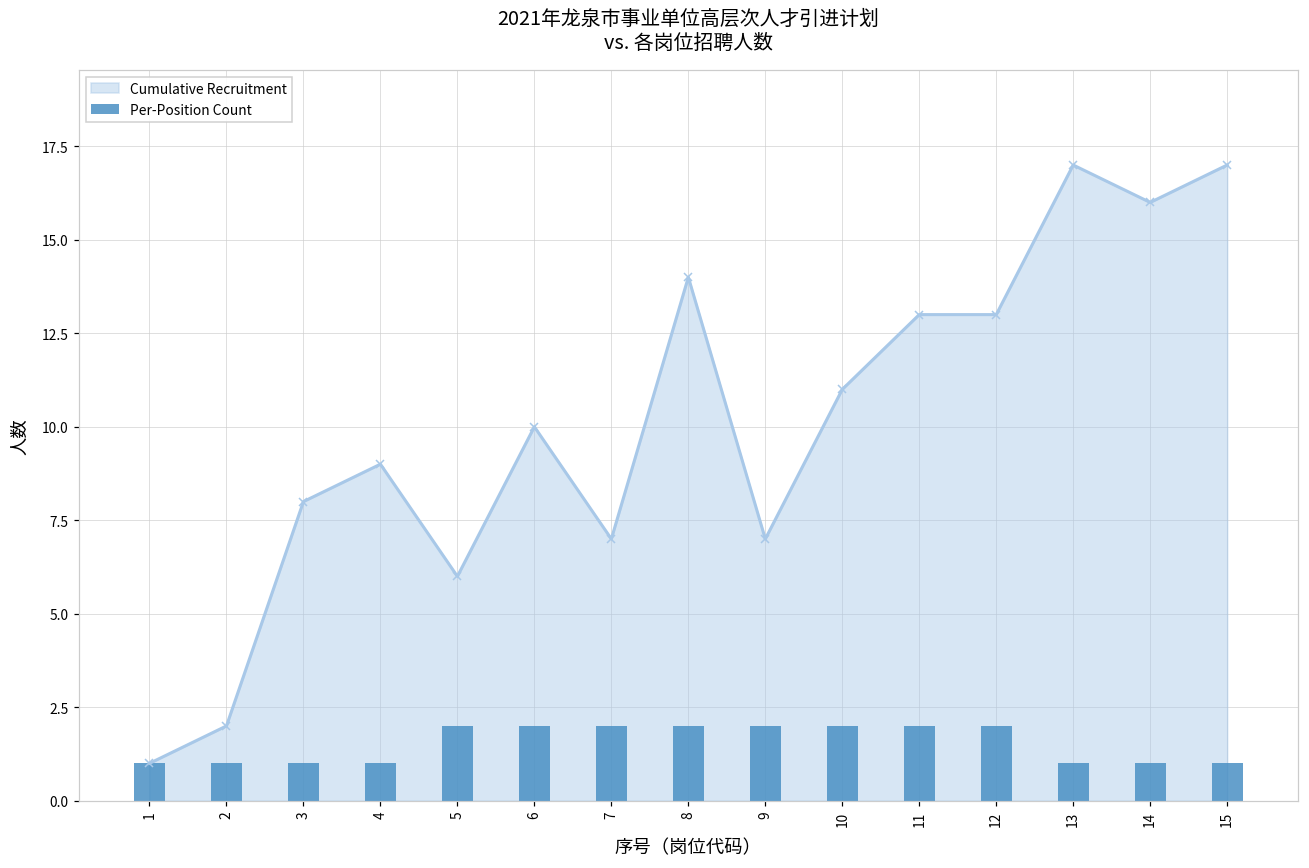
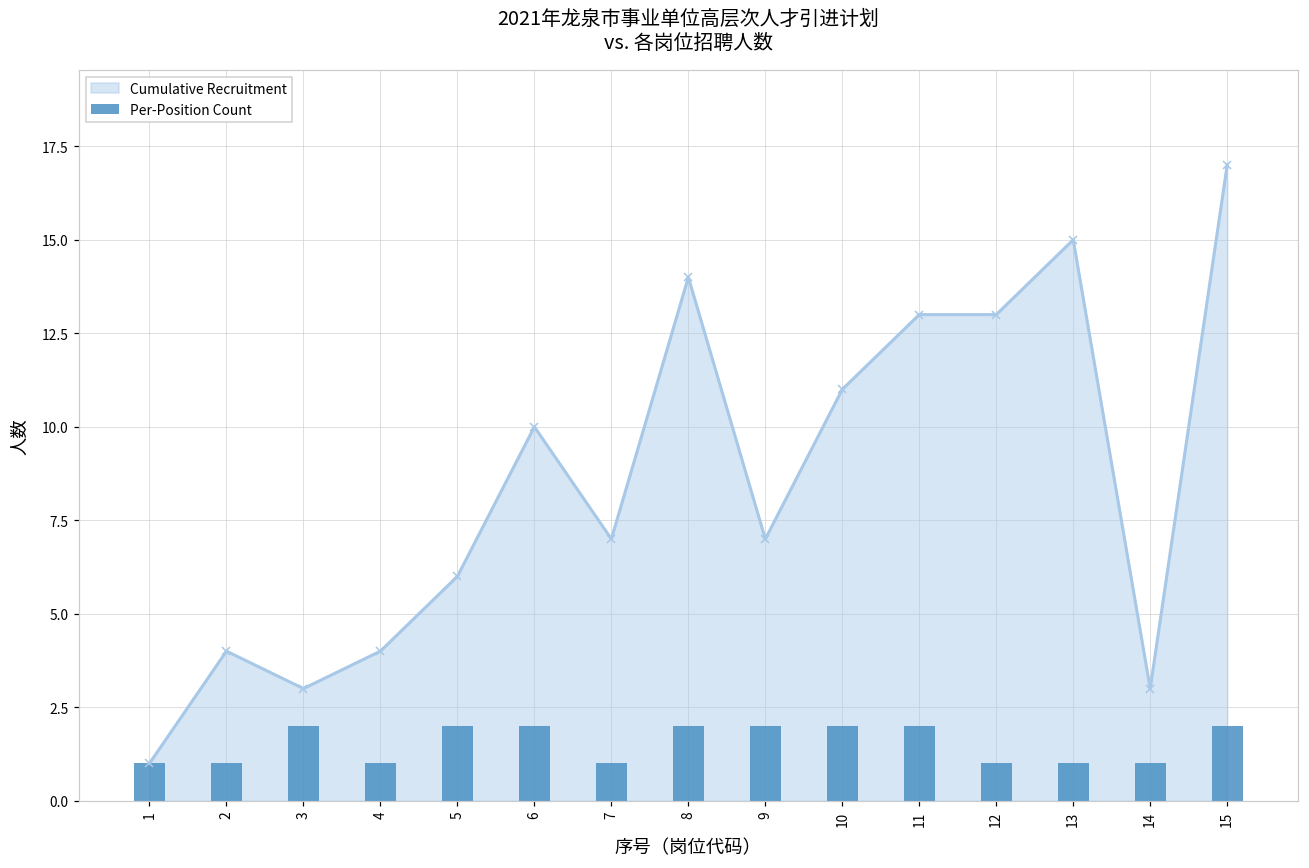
Cumulative Recruitment, 2: 2 -> 4
Cumulative Recruitment, 3: 8 -> 3
Per-Position Count, 3: 1 -> 2
Cumulative Recruitment, 4: 9 -> 4
Per-Position Count, 7: 2 -> 1
Per-Position Count, 12: 2 -> 1
Cumulative Recruitment, 13: 17 -> 15
Cumulative Recruitment, 14: 16 -> 3
Per-Position Count, 15: 1 -> 2
